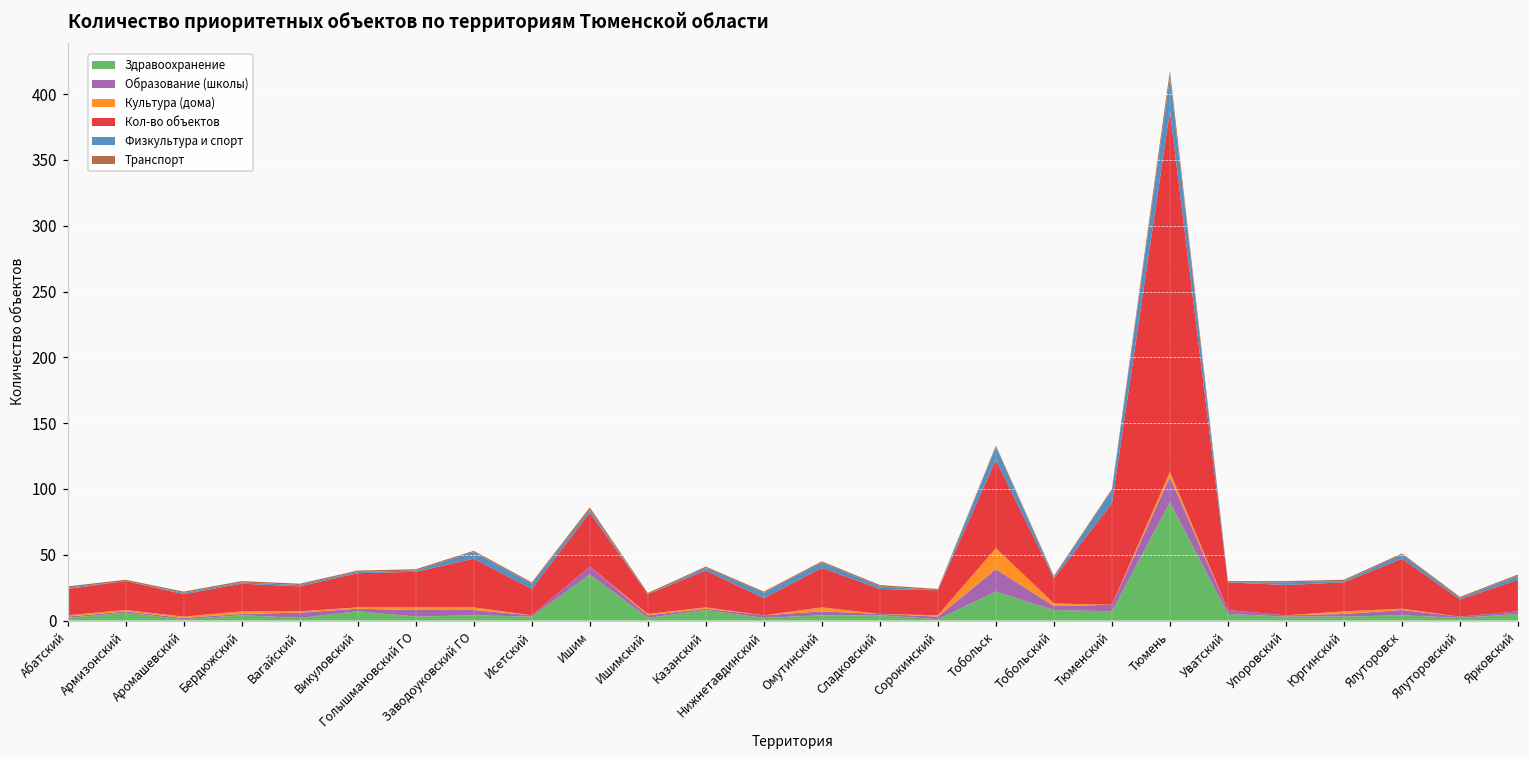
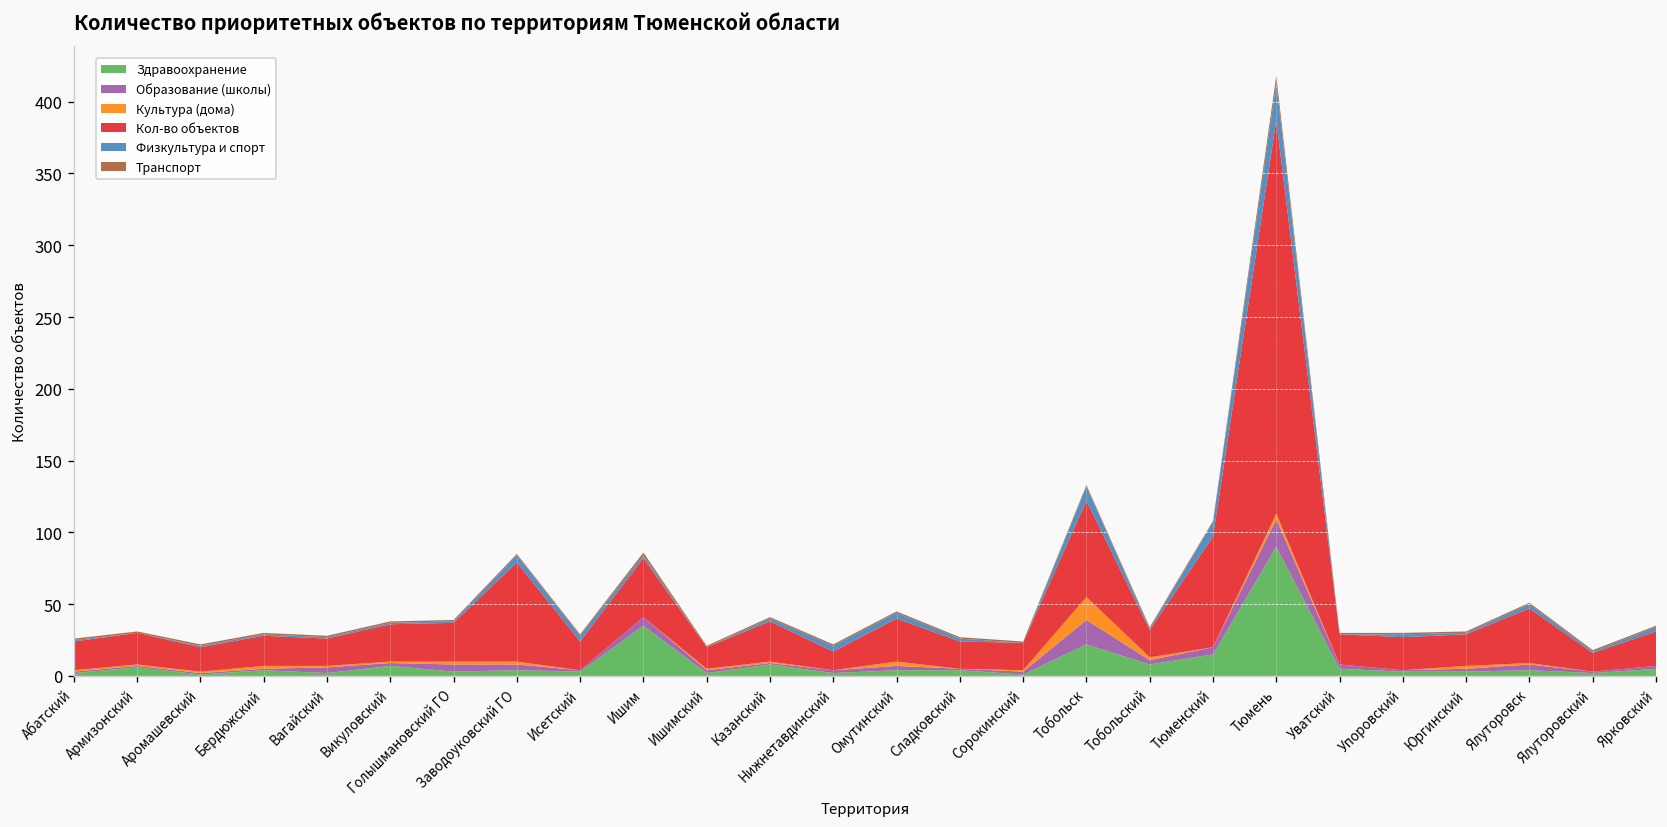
Кол-во объектов, Заводоуковский ГО: 37 -> 69
Здравоохранение, Тюменский: 7 -> 15
